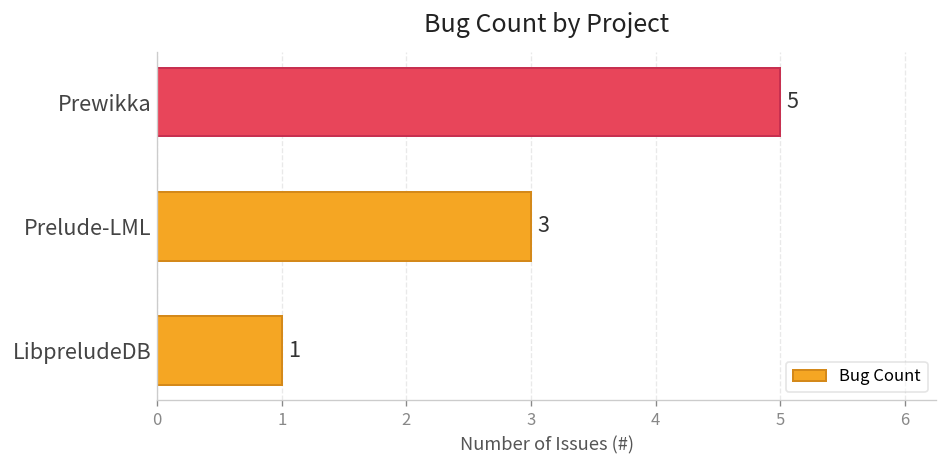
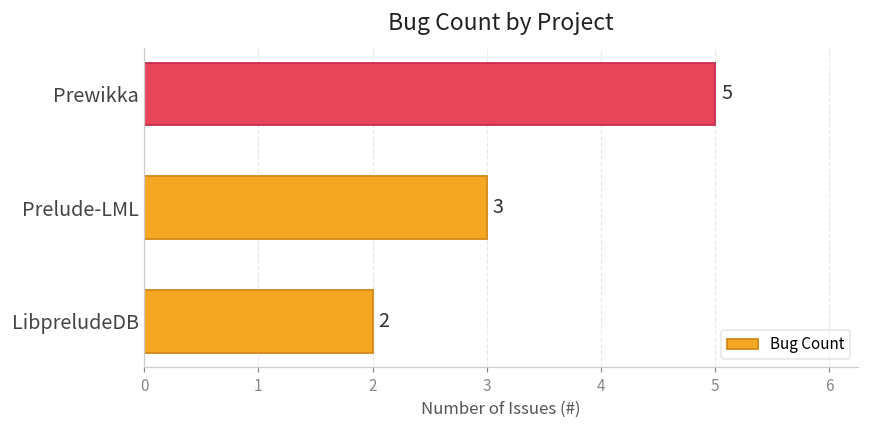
LibpreludeDB: 1 -> 2
